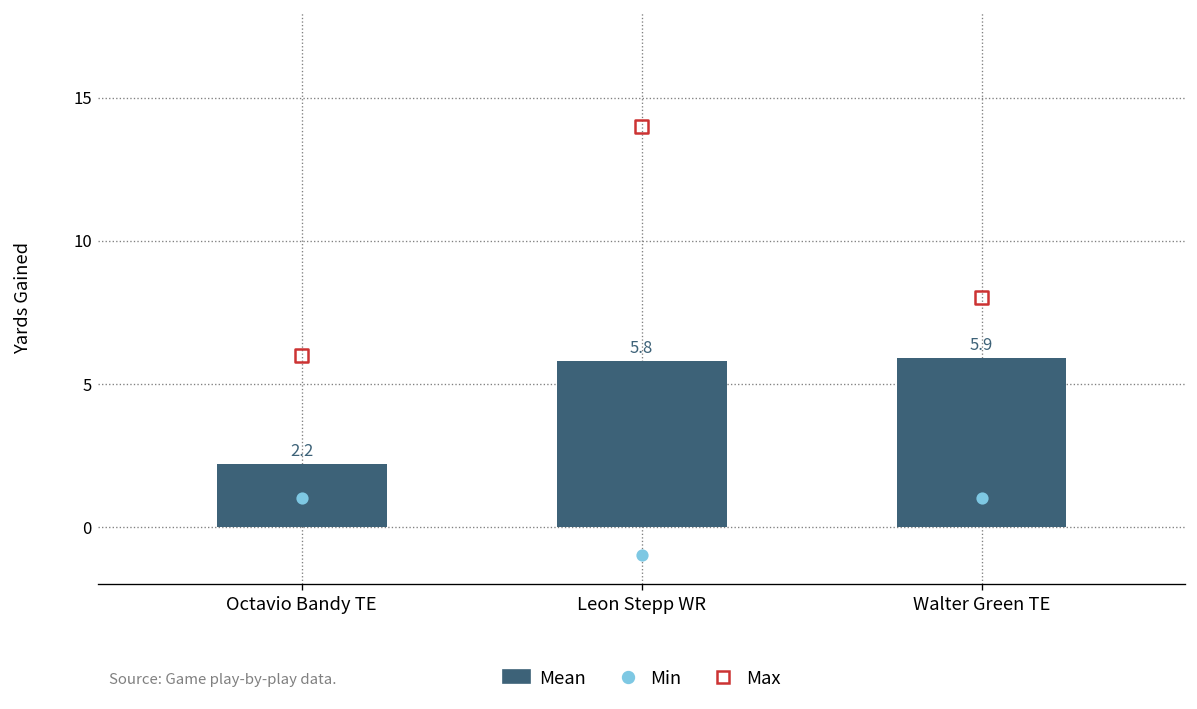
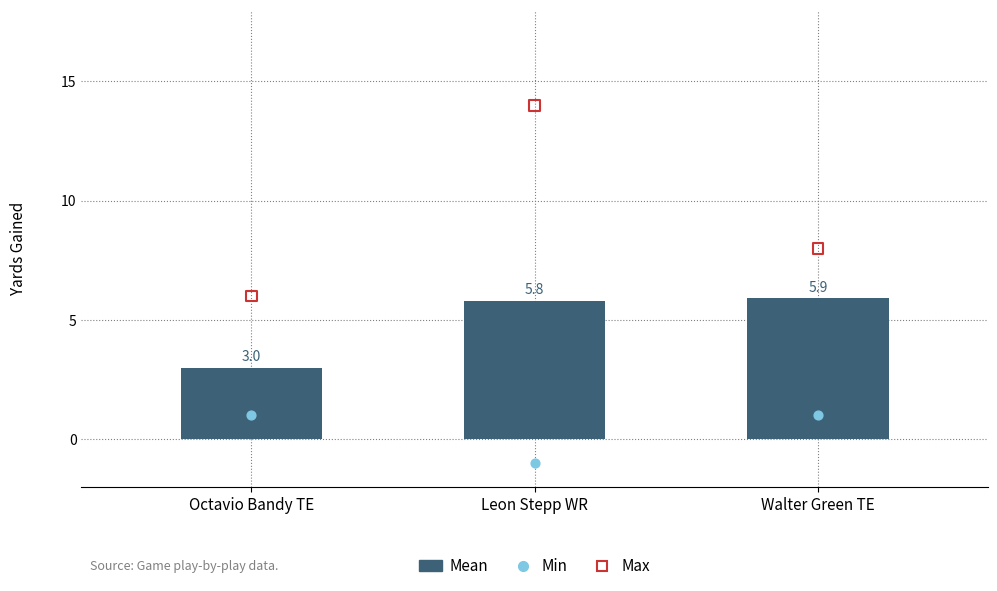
Mean, Octavio Bandy TE: 2.2 -> 3.0
